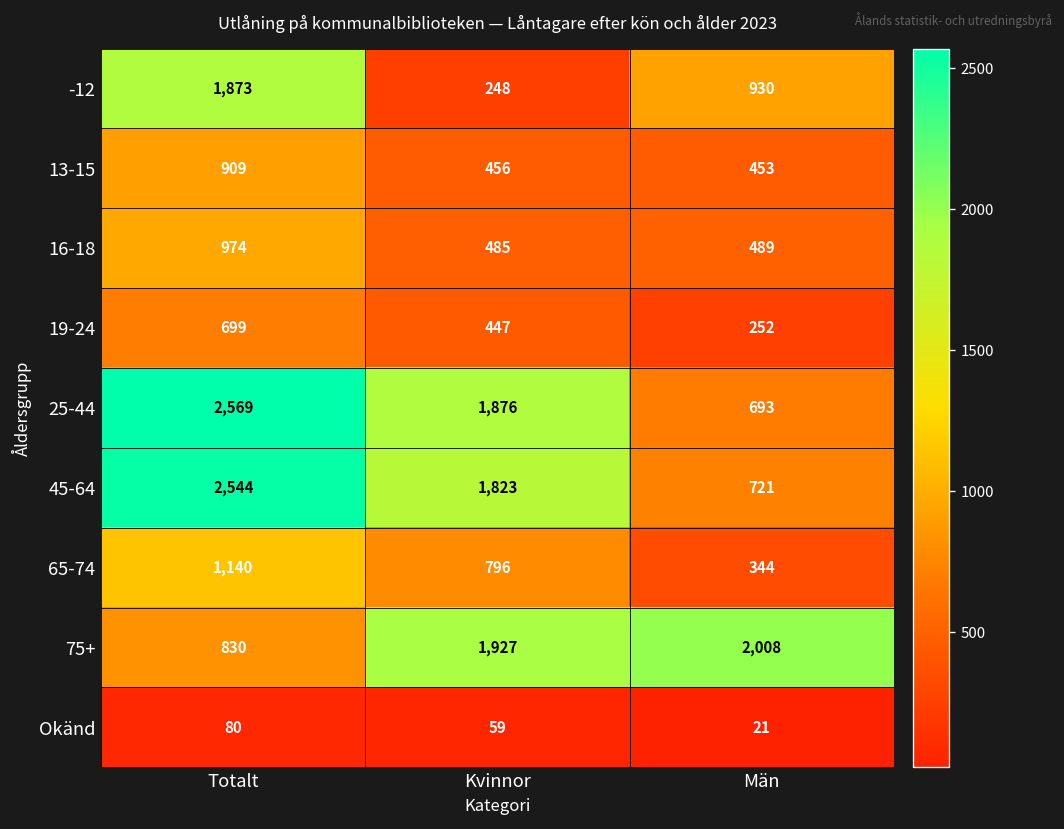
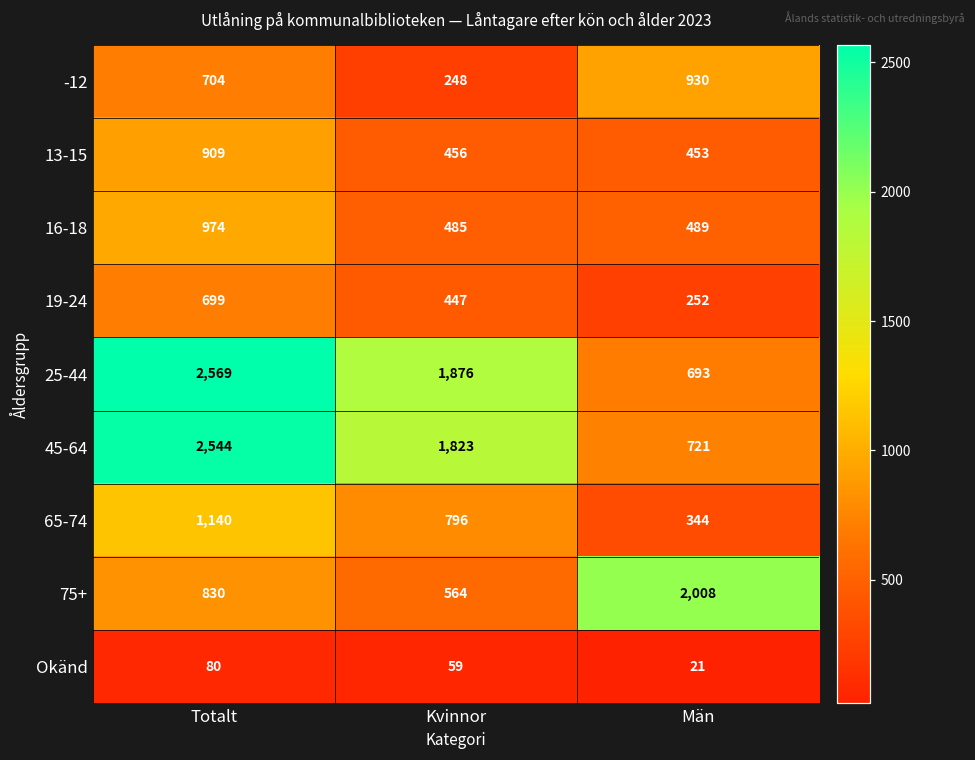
-12, Totalt: 1,873 -> 704
75+, Kvinnor: 1,927 -> 564
